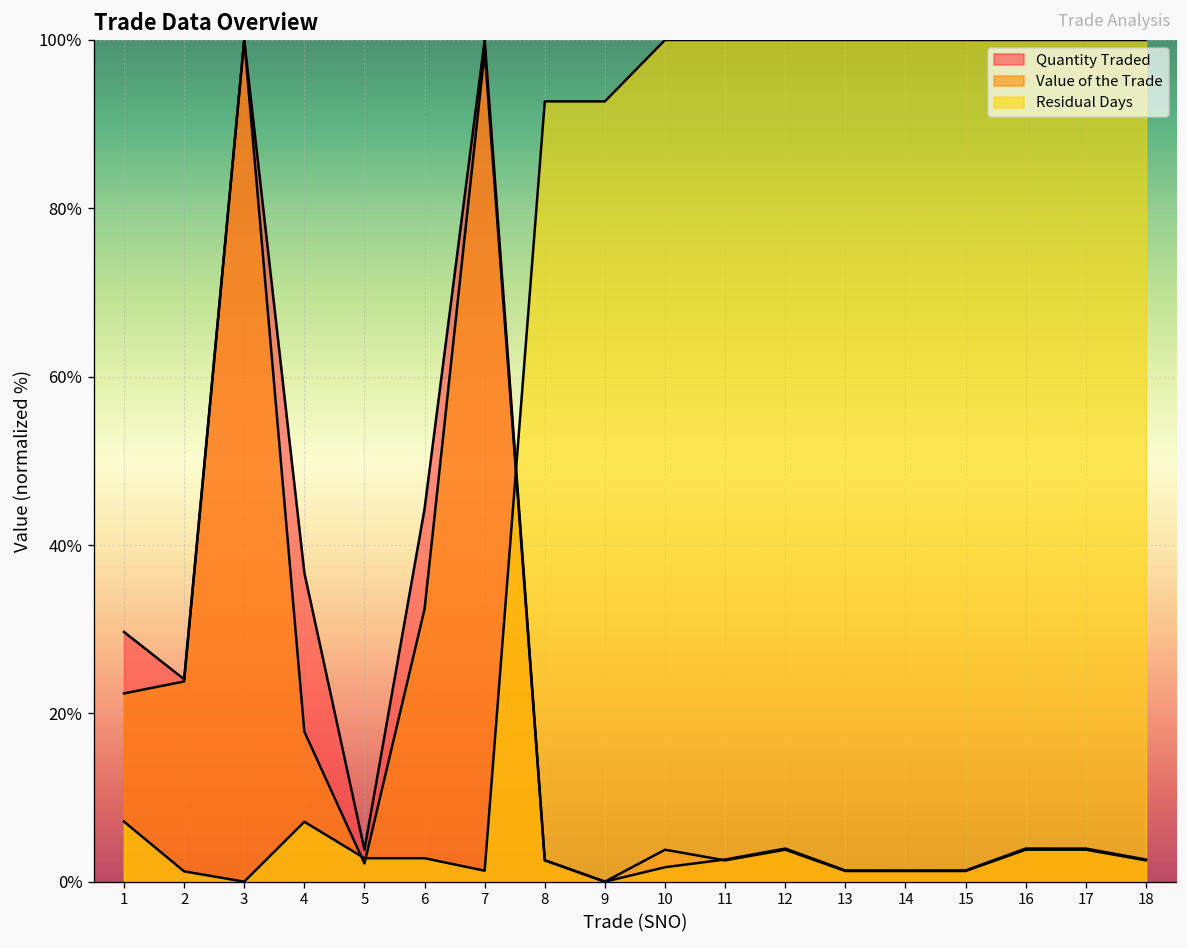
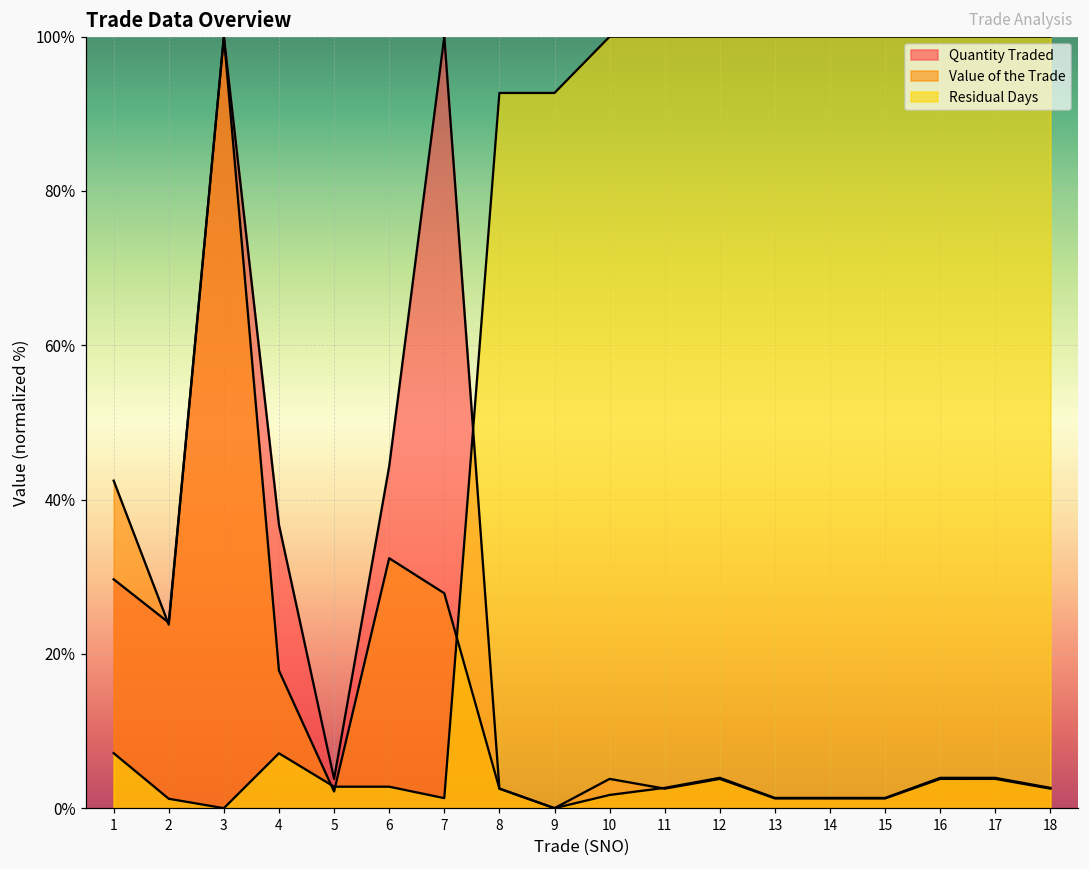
Value of the Trade, 1: 22% -> 42%
Value of the Trade, 7: 99% -> 28%
